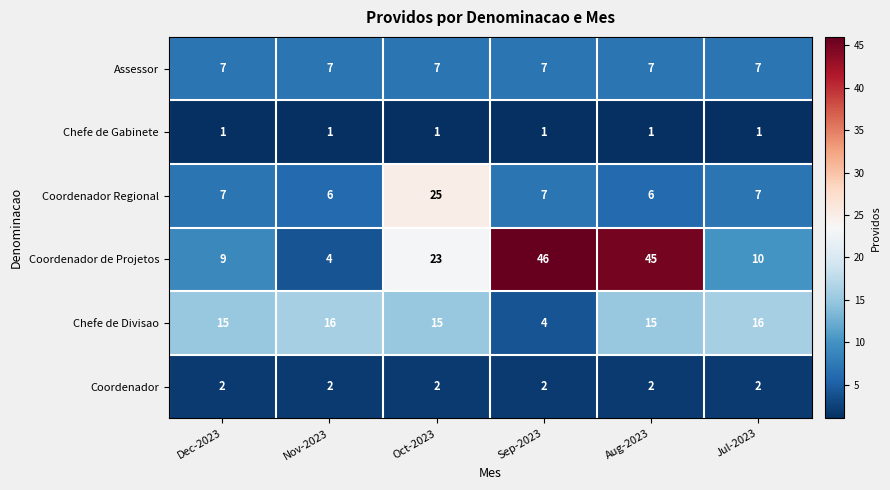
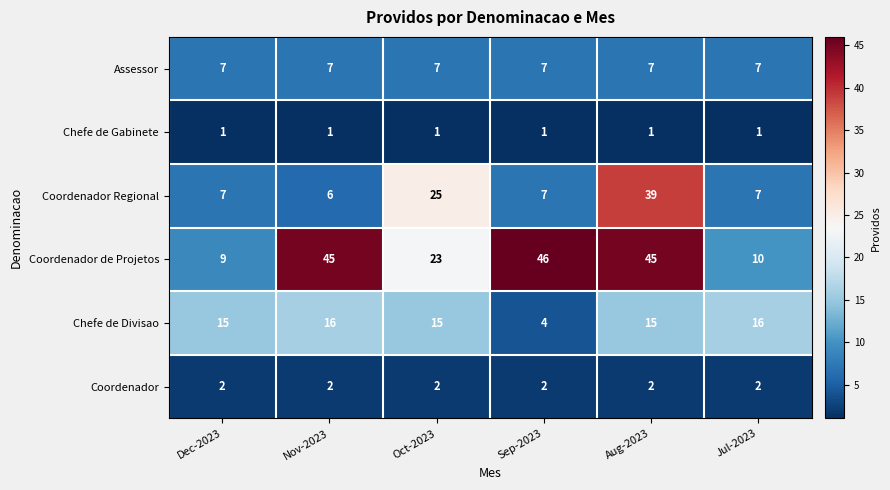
Coordenador Regional, Aug-2023: 6 -> 39
Coordenador de Projetos, Nov-2023: 4 -> 45
